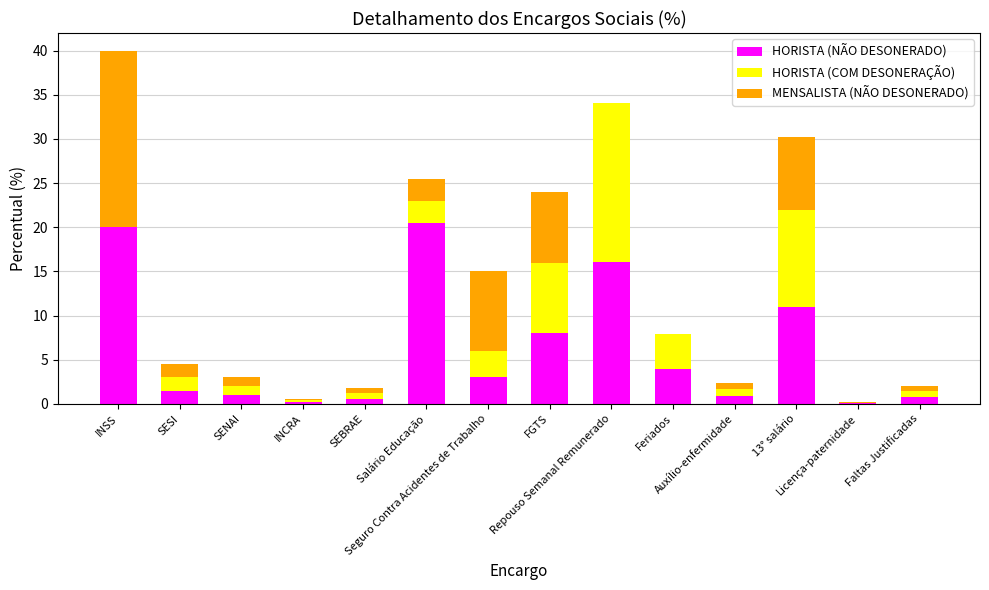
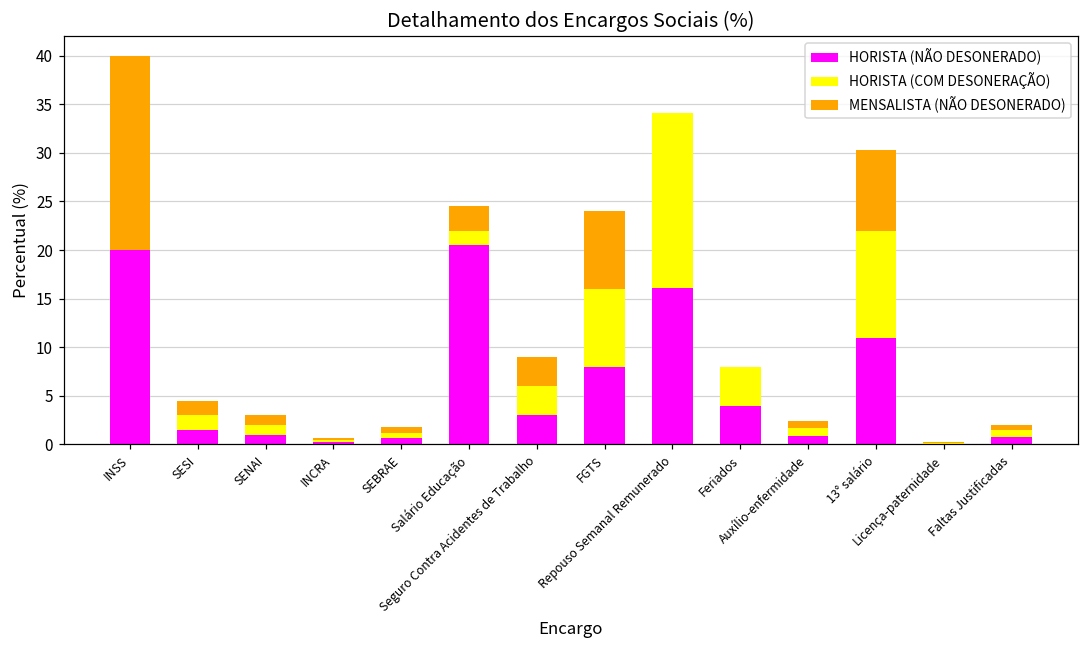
HORISTA (COM DESONERAÇÃO), Salário Educação: 3 -> 2
MENSALISTA (NÃO DESONERADO), Seguro Contra Acidentes de Trabalho: 9 -> 3
